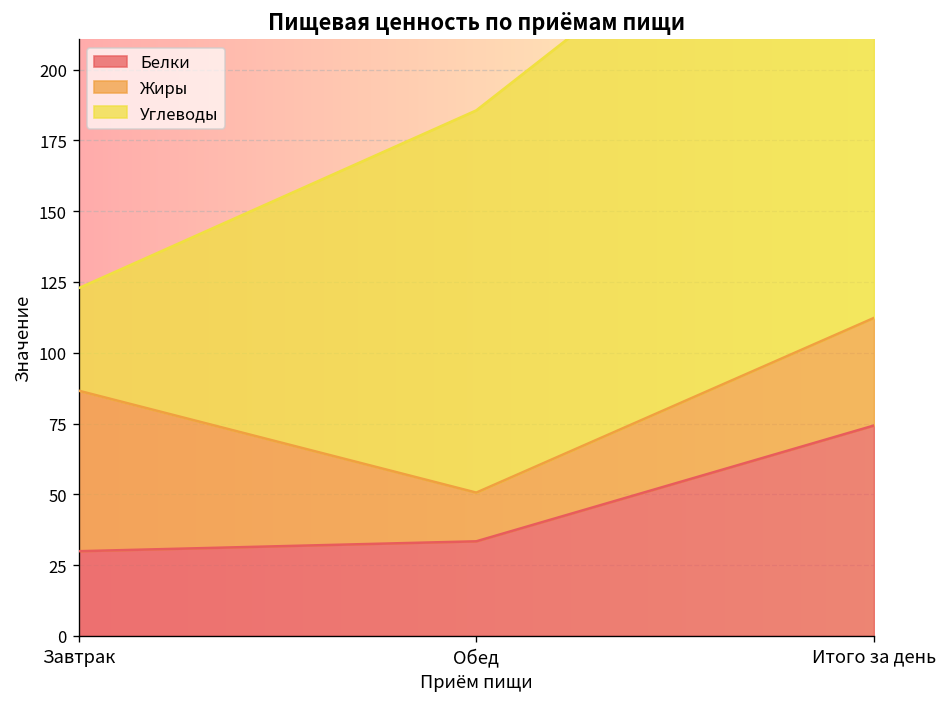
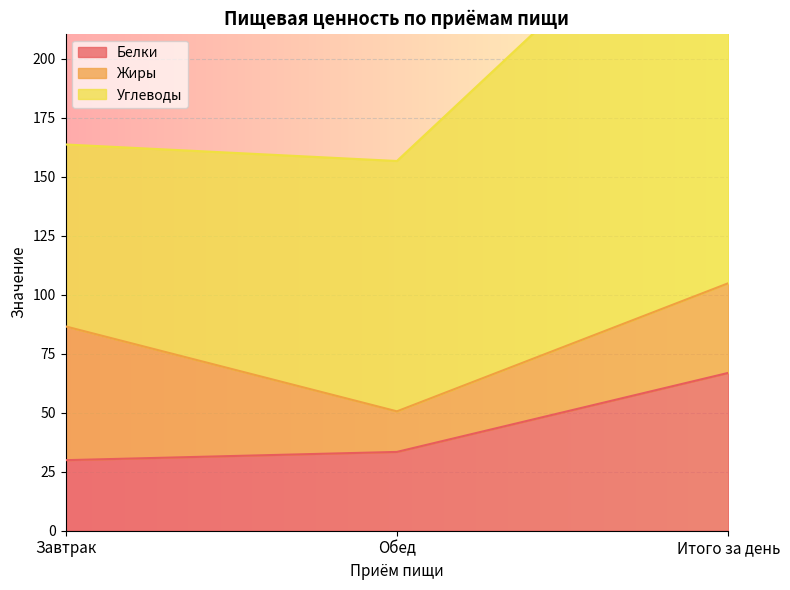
Углеводы, Завтрак: 36 -> 77
Углеводы, Обед: 135 -> 106
Белки, Итого за день: 74 -> 67
